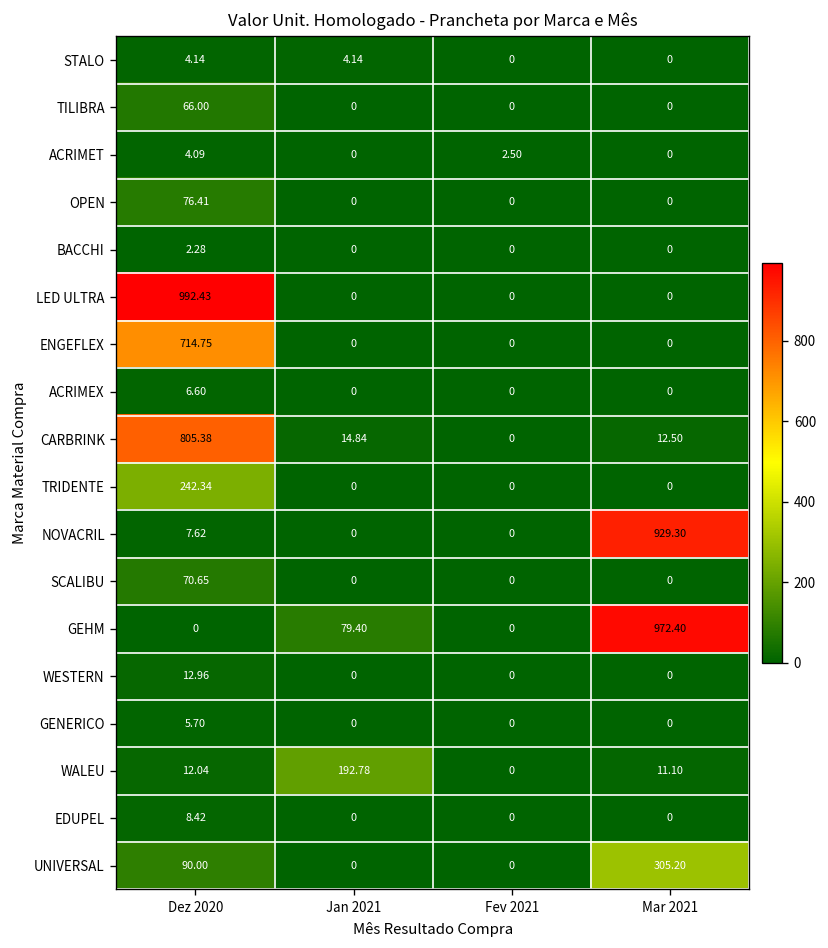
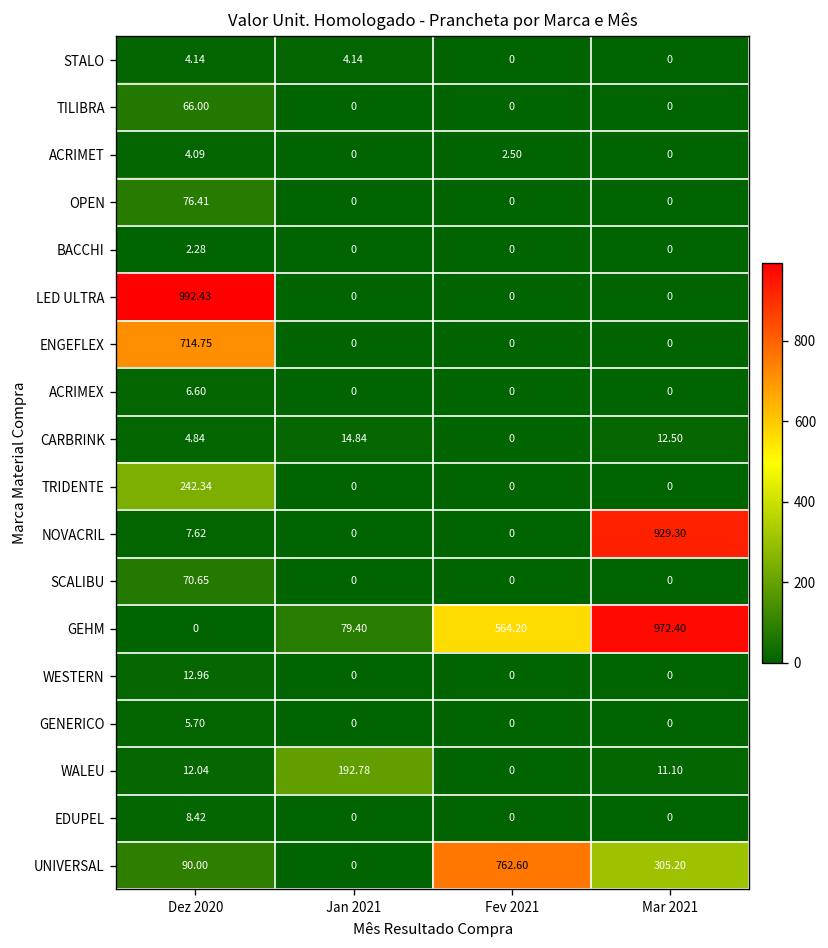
CARBRINK, Dez 2020: 805.38 -> 4.84
GEHM, Fev 2021: 0 -> 564.20
UNIVERSAL, Fev 2021: 0 -> 762.60
